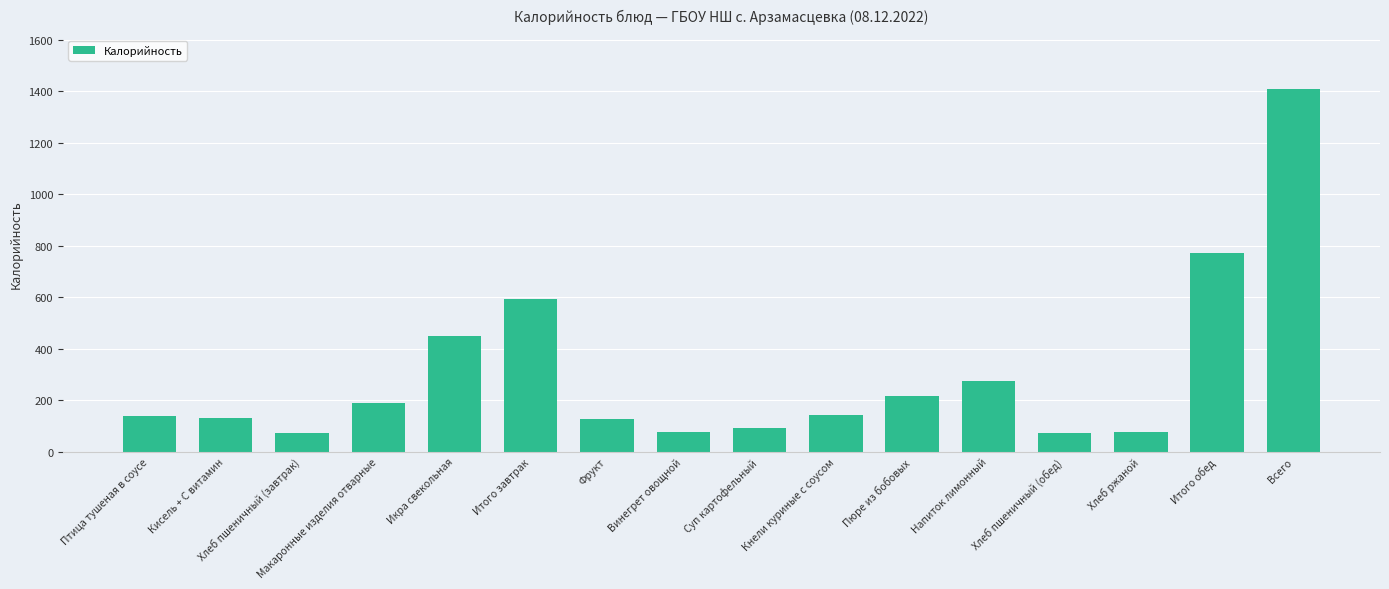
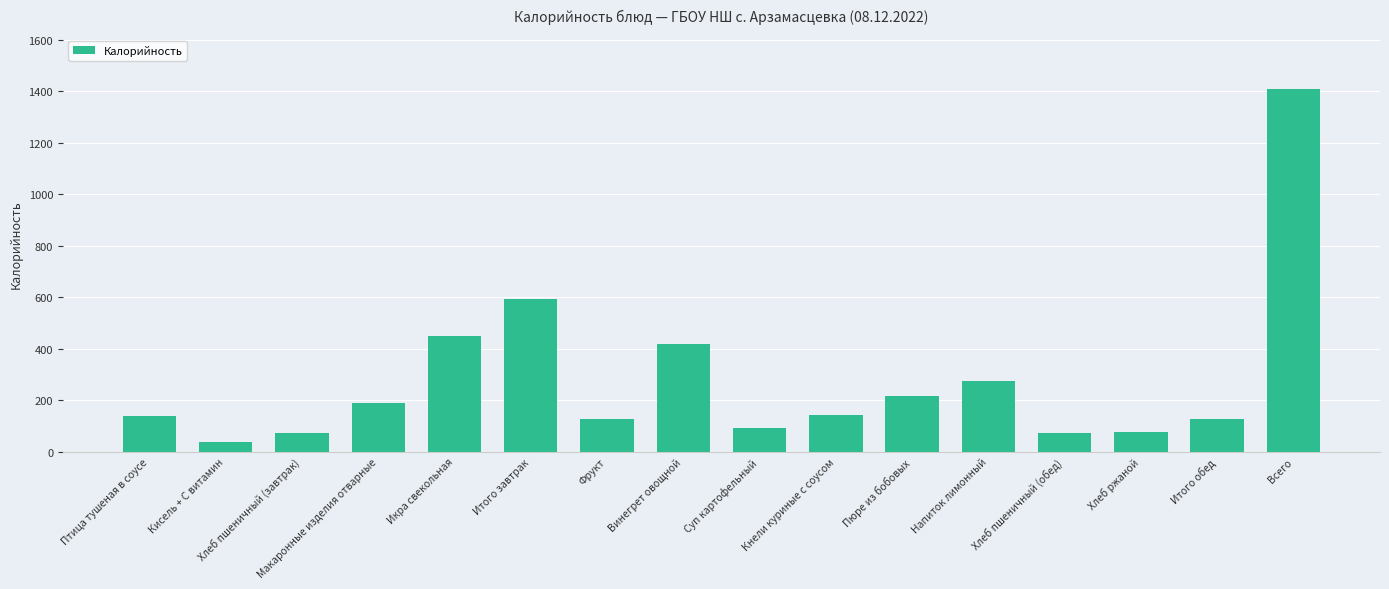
Кисель + С витамин: 130 -> 40
Винегрет овощной: 80 -> 420
Итого обед: 770 -> 130
